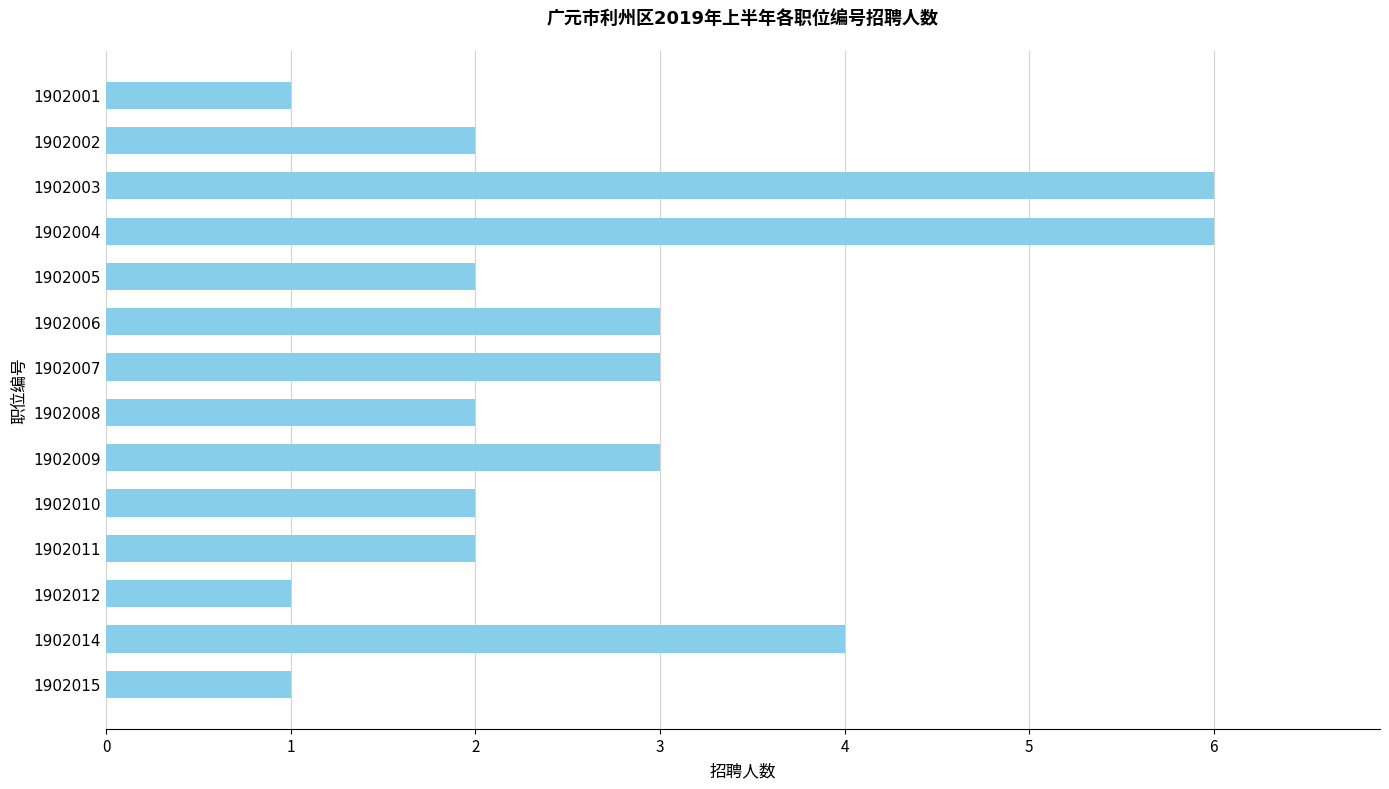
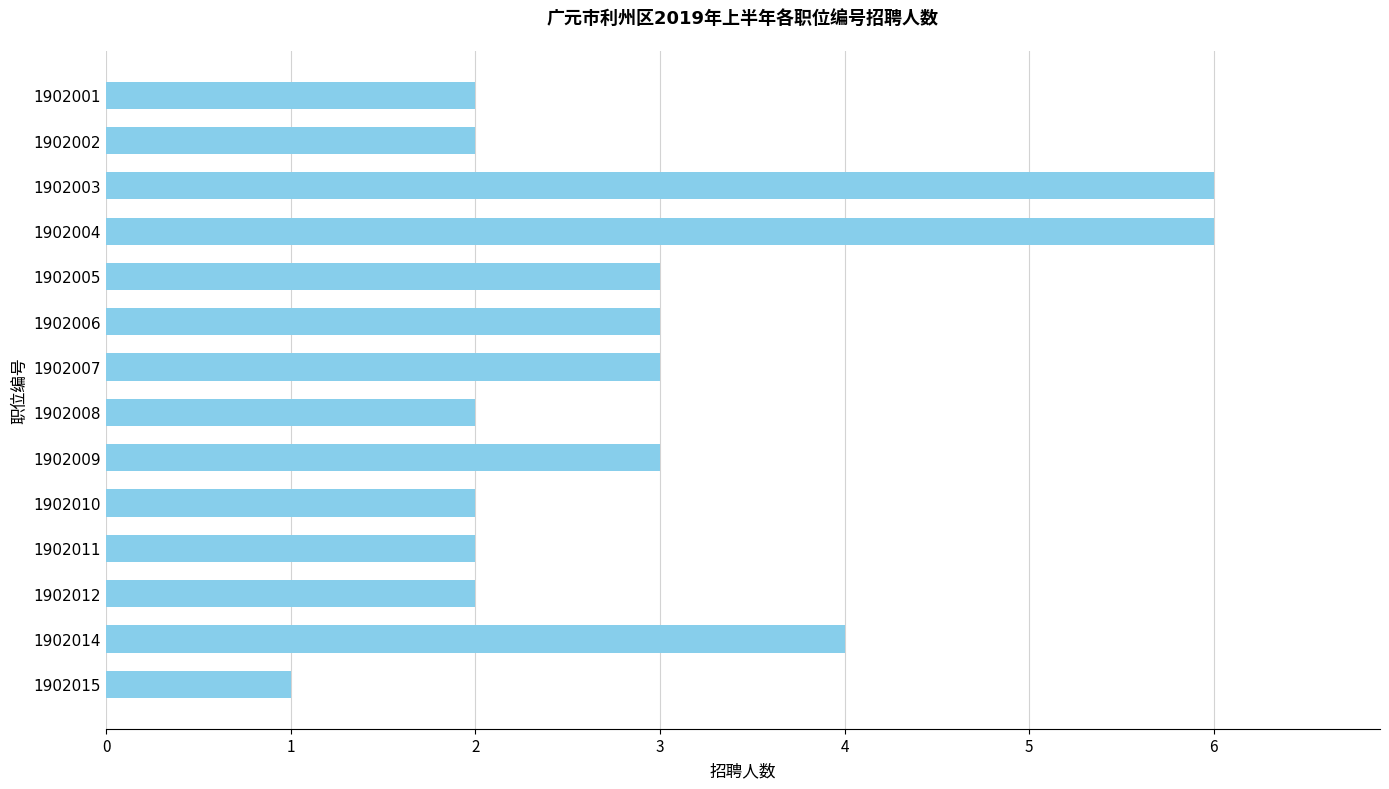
1902001: 1 -> 2
1902005: 2 -> 3
1902012: 1 -> 2
